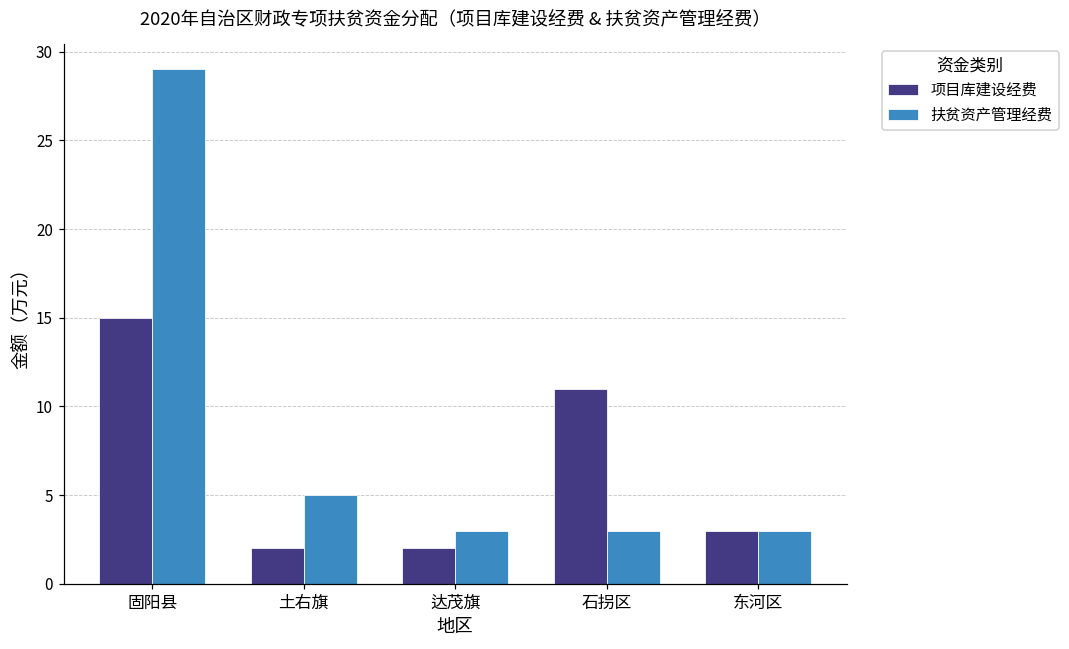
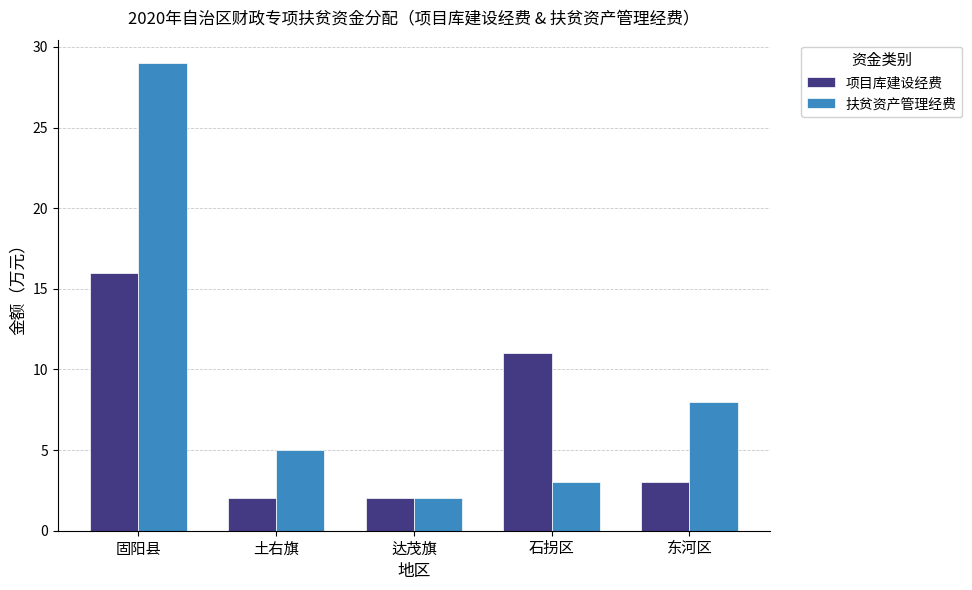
项目库建设经费, 固阳县: 15 -> 16
扶贫资产管理经费, 达茂旗: 3 -> 2
扶贫资产管理经费, 东河区: 3 -> 8
